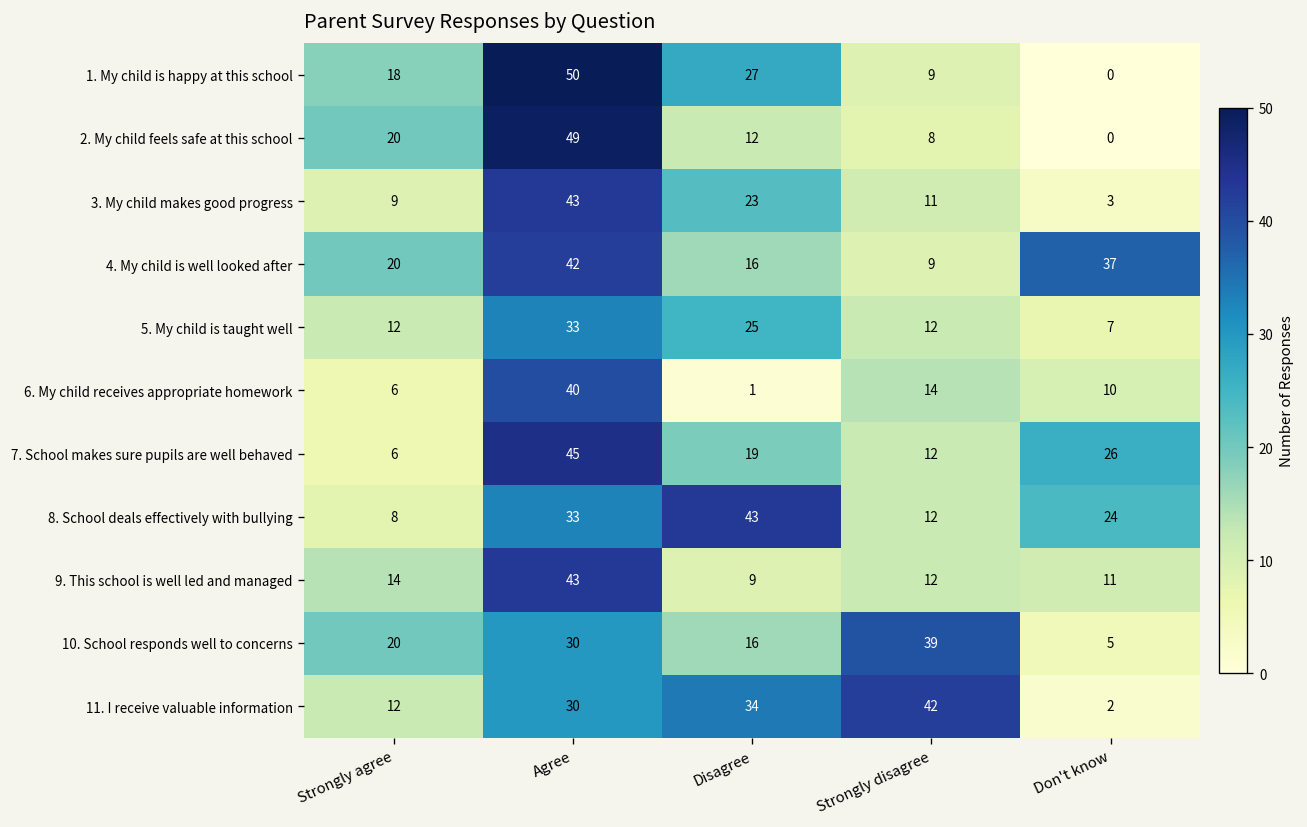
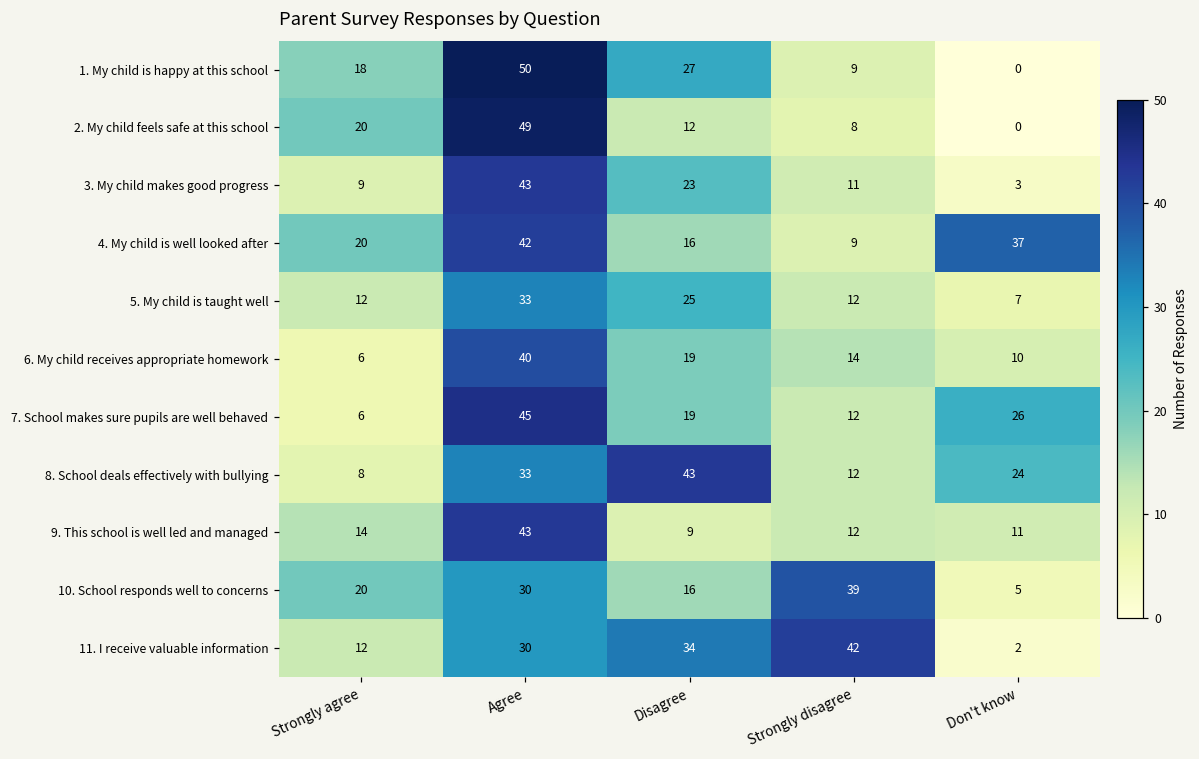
6. My child receives appropriate homework, Disagree: 1 -> 19
